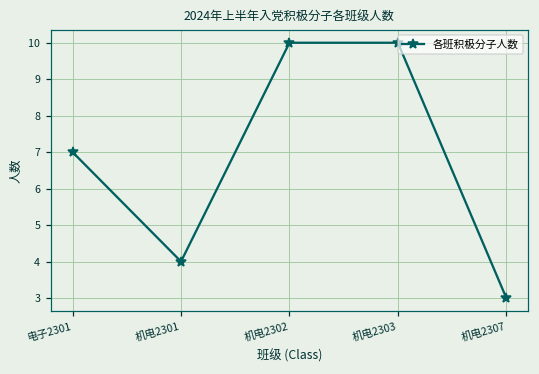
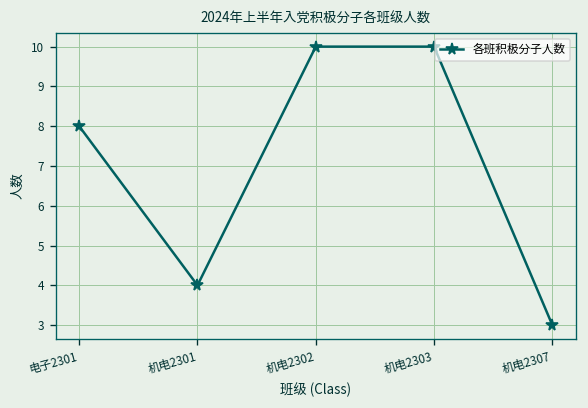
电子2301: 7 -> 8
